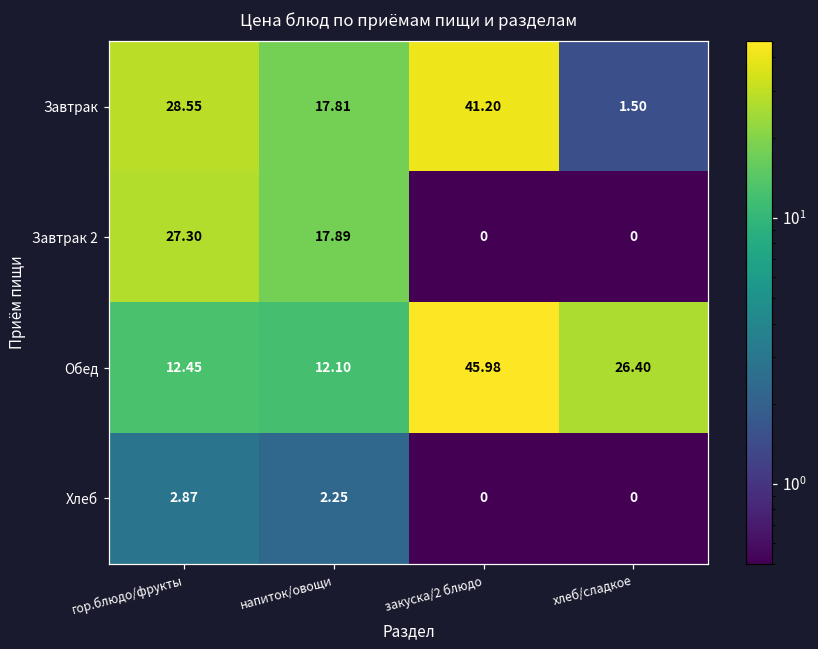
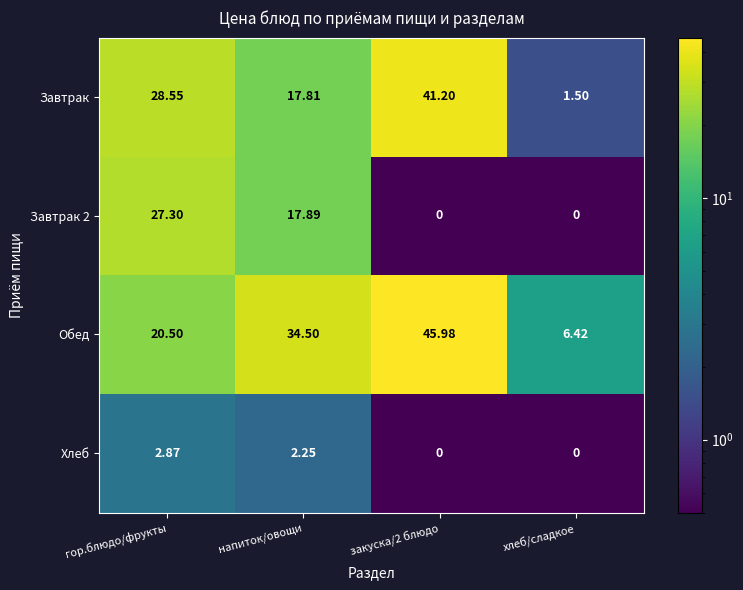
Обед, гор.блюдо/фрукты: 12.45 -> 20.50
Обед, напиток/овощи: 12.10 -> 34.50
Обед, хлеб/сладкое: 26.40 -> 6.42
